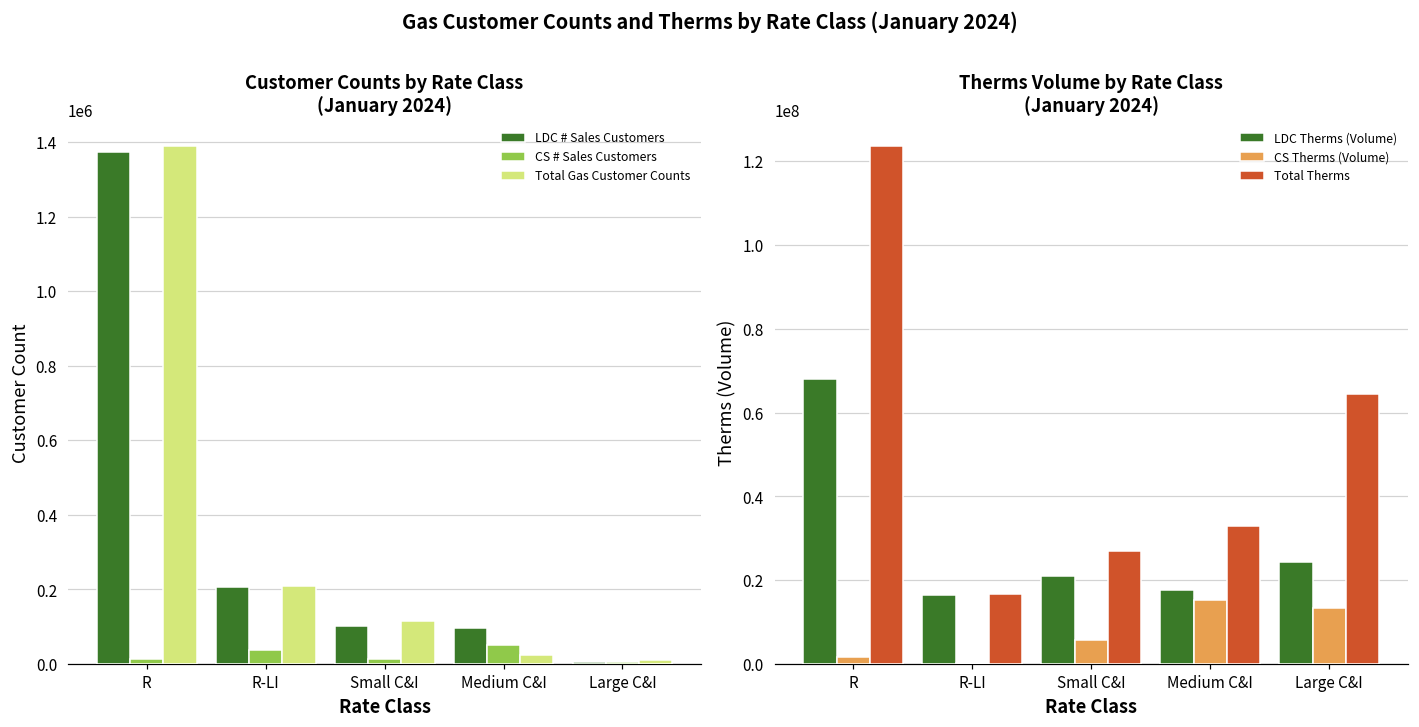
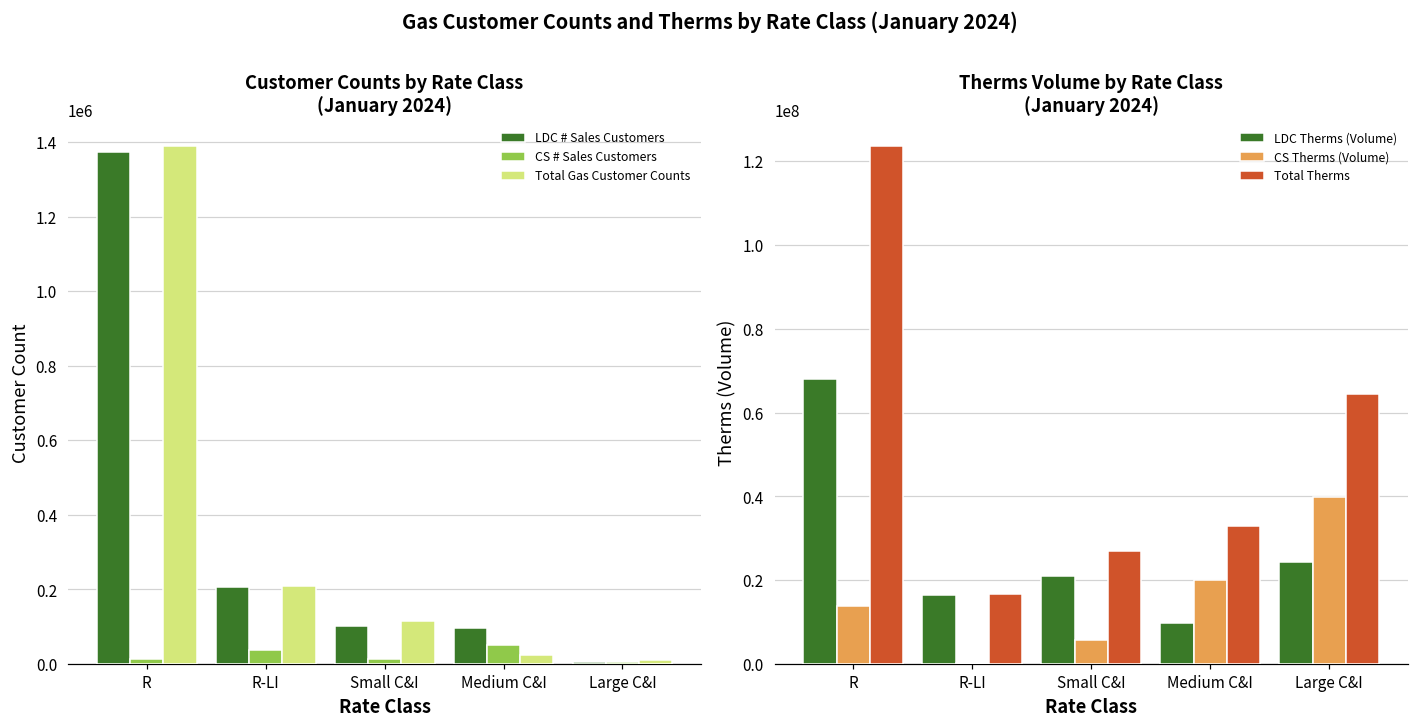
Therms Volume by Rate Class (January 2024), CS Therms (Volume), R: 2000000 -> 14000000
Therms Volume by Rate Class (January 2024), LDC Therms (Volume), Medium C&I: 18000000 -> 10000000
Therms Volume by Rate Class (January 2024), CS Therms (Volume), Medium C&I: 15000000 -> 20000000
Therms Volume by Rate Class (January 2024), CS Therms (Volume), Large C&I: 13000000 -> 40000000
